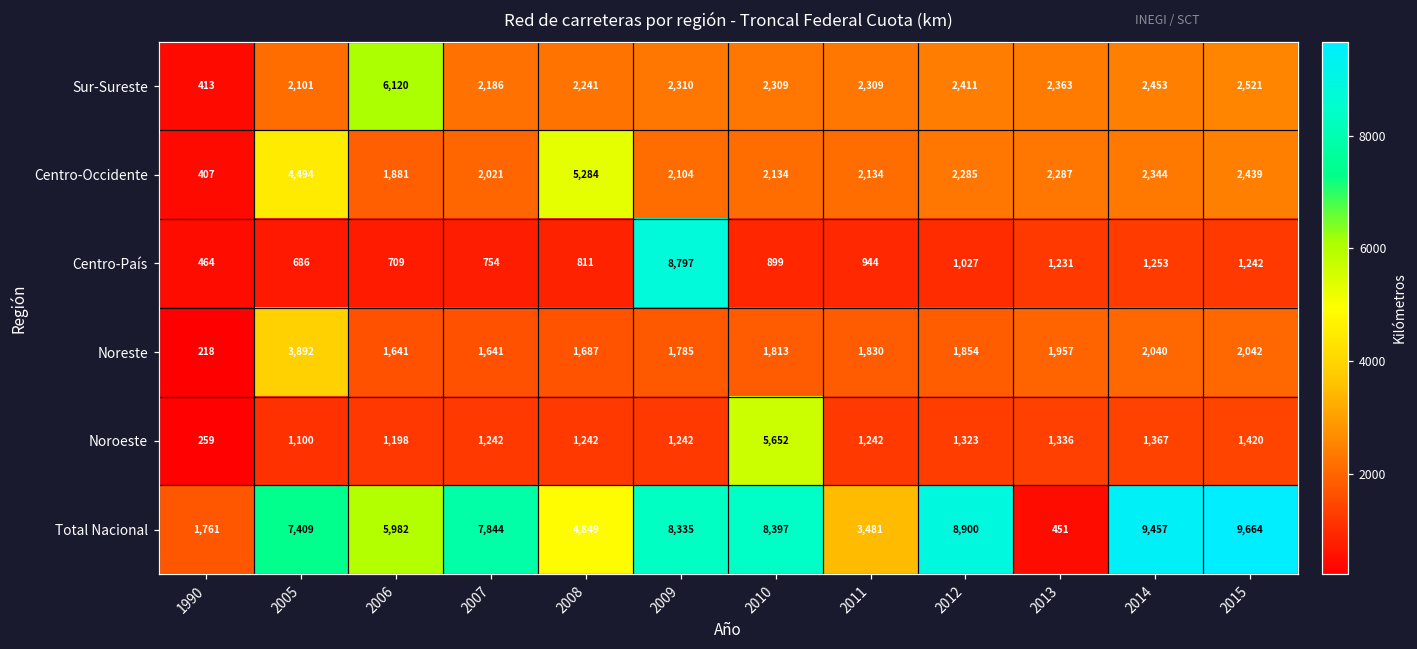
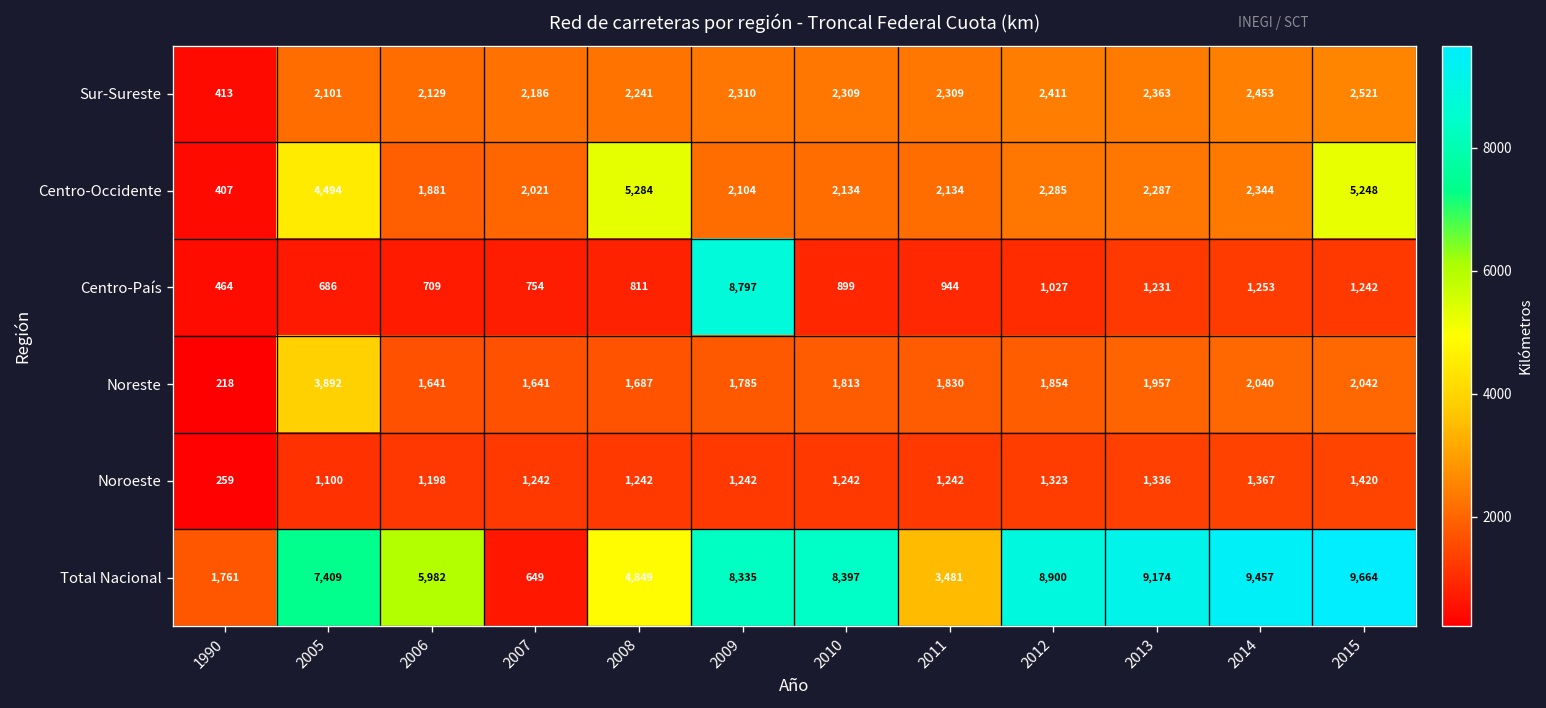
Sur-Sureste, 2006: 6,120 -> 2,129
Centro-Occidente, 2015: 2,439 -> 5,248
Noroeste, 2010: 5,652 -> 1,242
Total Nacional, 2007: 7,844 -> 649
Total Nacional, 2013: 451 -> 9,174
